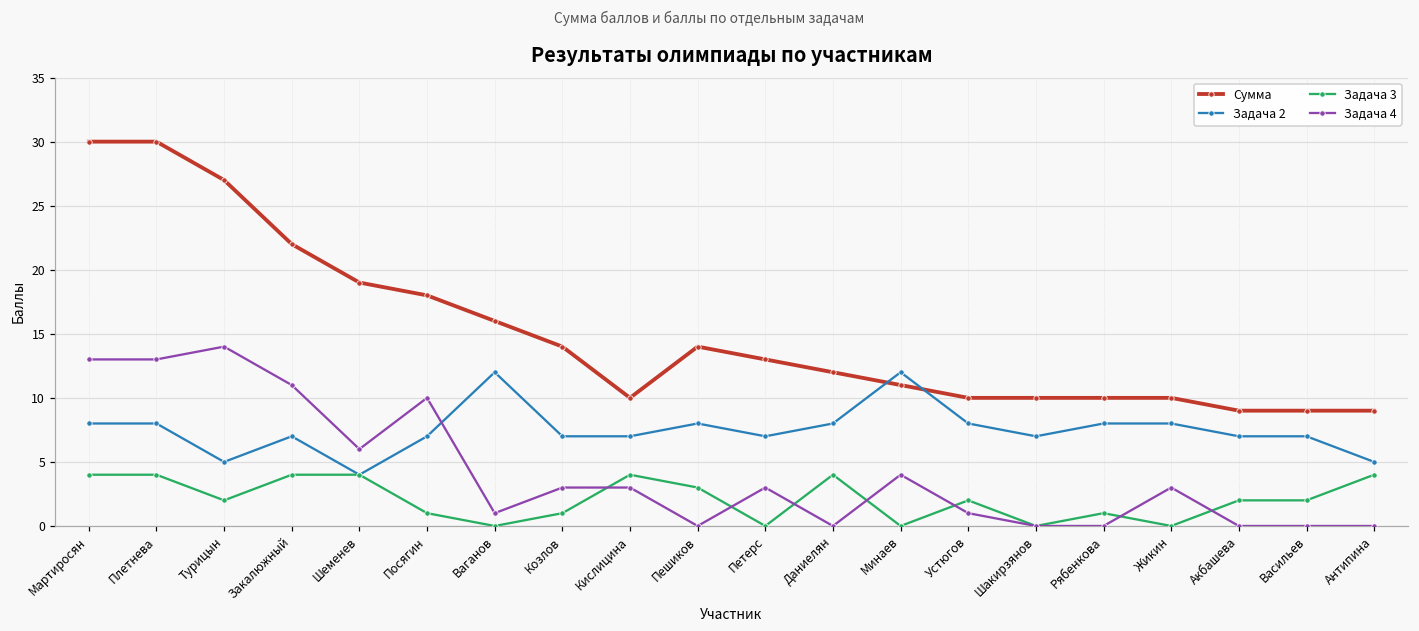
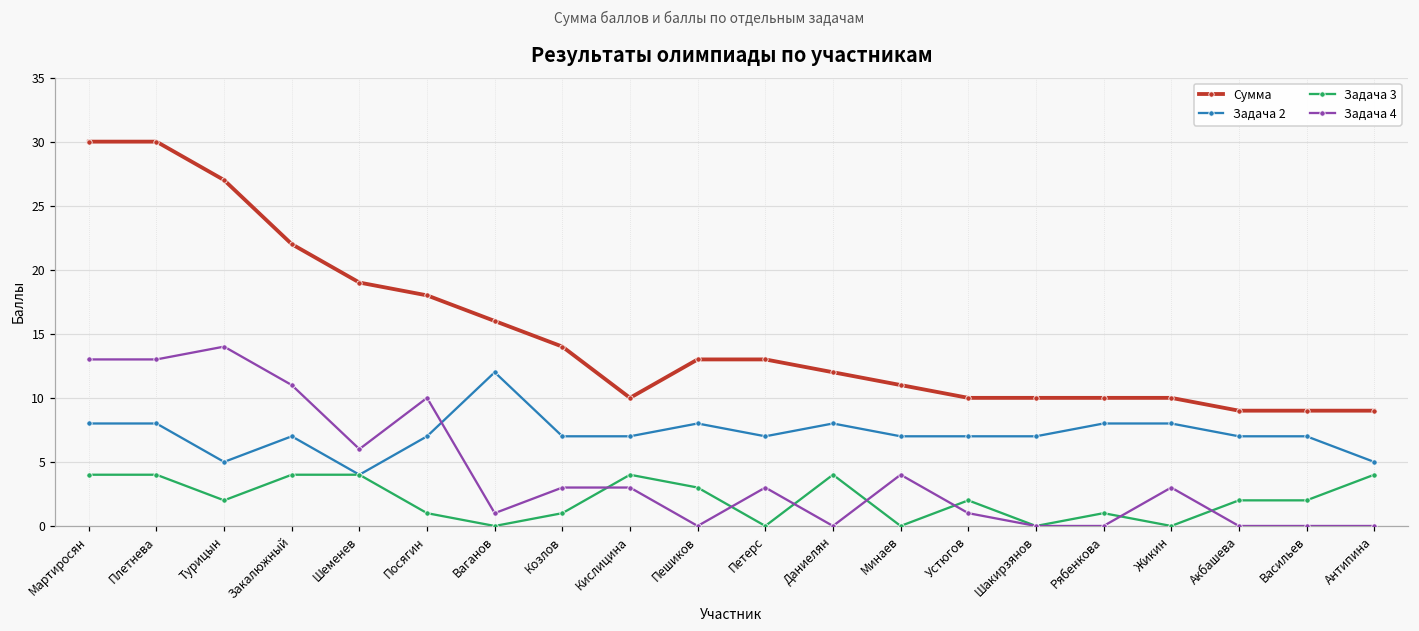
Сумма, Пешиков: 14 -> 13
Задача 2, Минаев: 12 -> 7
Задача 2, Устюгов: 8 -> 7
